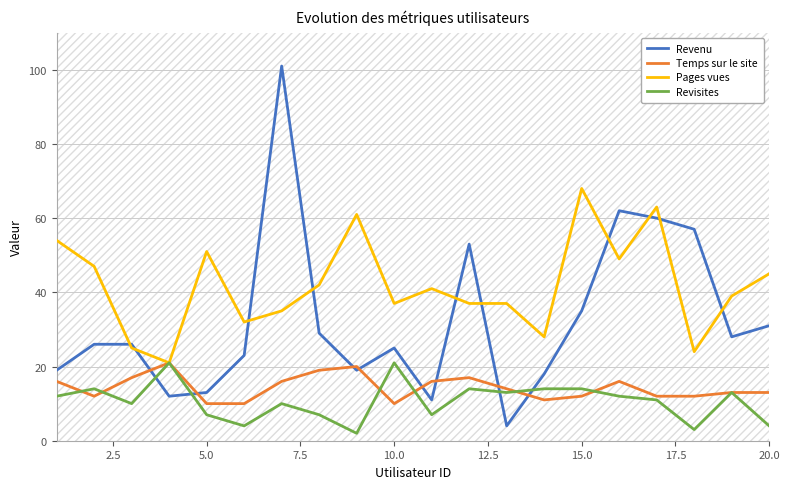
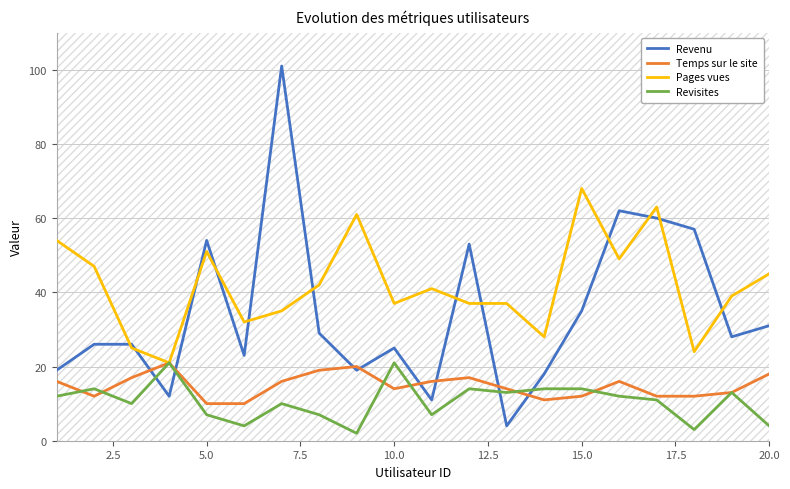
Revenu, 5.0: 13 -> 54
Temps sur le site, 10.0: 10 -> 14
Temps sur le site, 20.0: 13 -> 18
